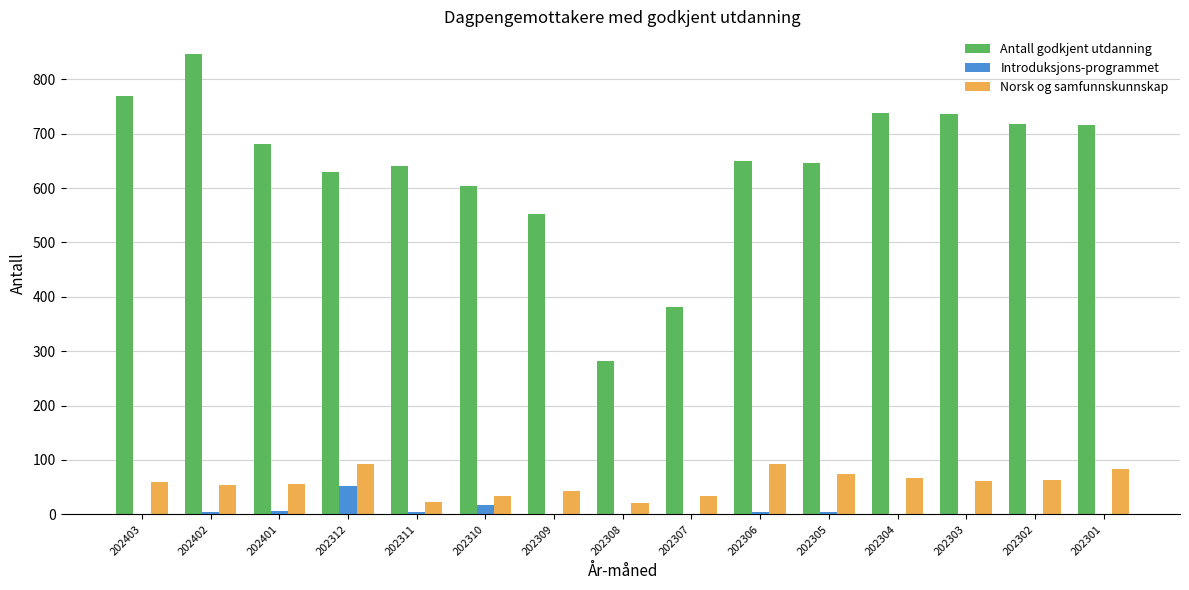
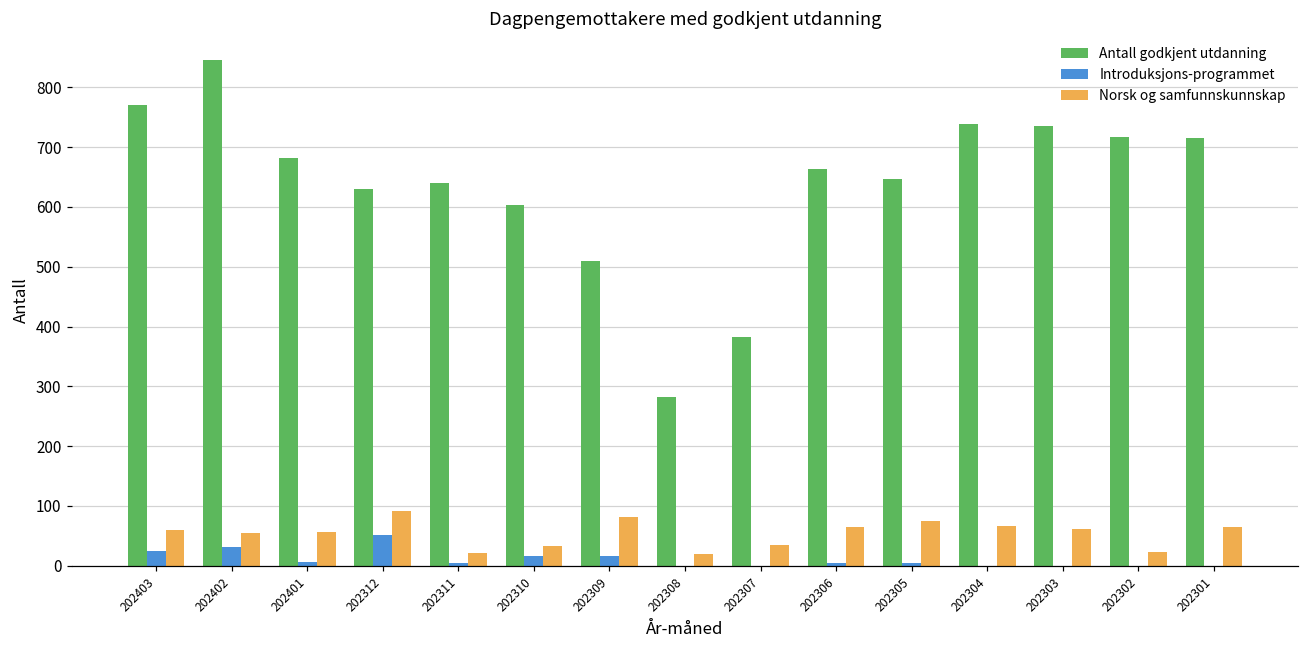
Introduksjons-programmet, 202403: 0 -> 20
Introduksjons-programmet, 202402: 0 -> 30
Antall godkjent utdanning, 202309: 550 -> 510
Introduksjons-programmet, 202309: 0 -> 20
Norsk og samfunnskunnskap, 202309: 40 -> 80
Antall godkjent utdanning, 202306: 650 -> 660
Norsk og samfunnskunnskap, 202306: 90 -> 60
Norsk og samfunnskunnskap, 202302: 60 -> 20
Norsk og samfunnskunnskap, 202301: 80 -> 60
